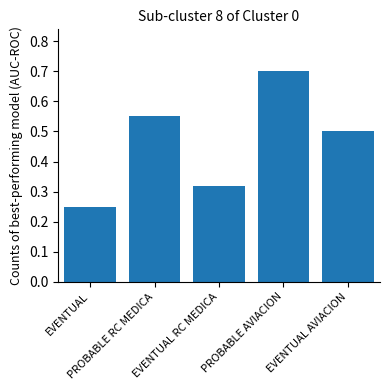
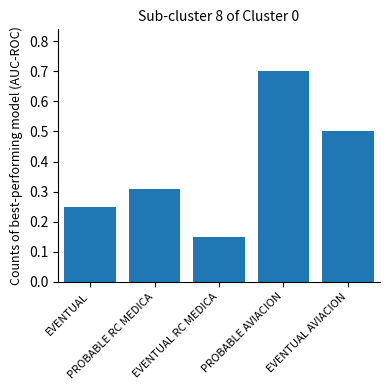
PROBABLE RC MEDICA: 0.55 -> 0.31
EVENTUAL RC MEDICA: 0.32 -> 0.15
